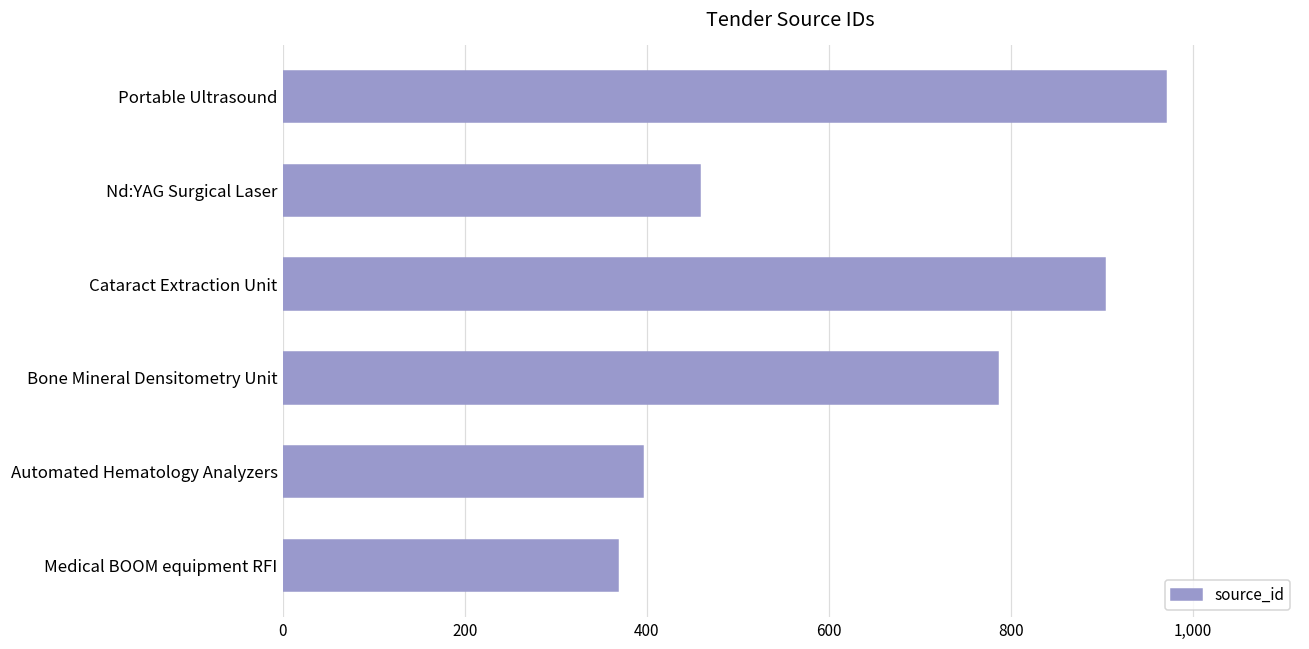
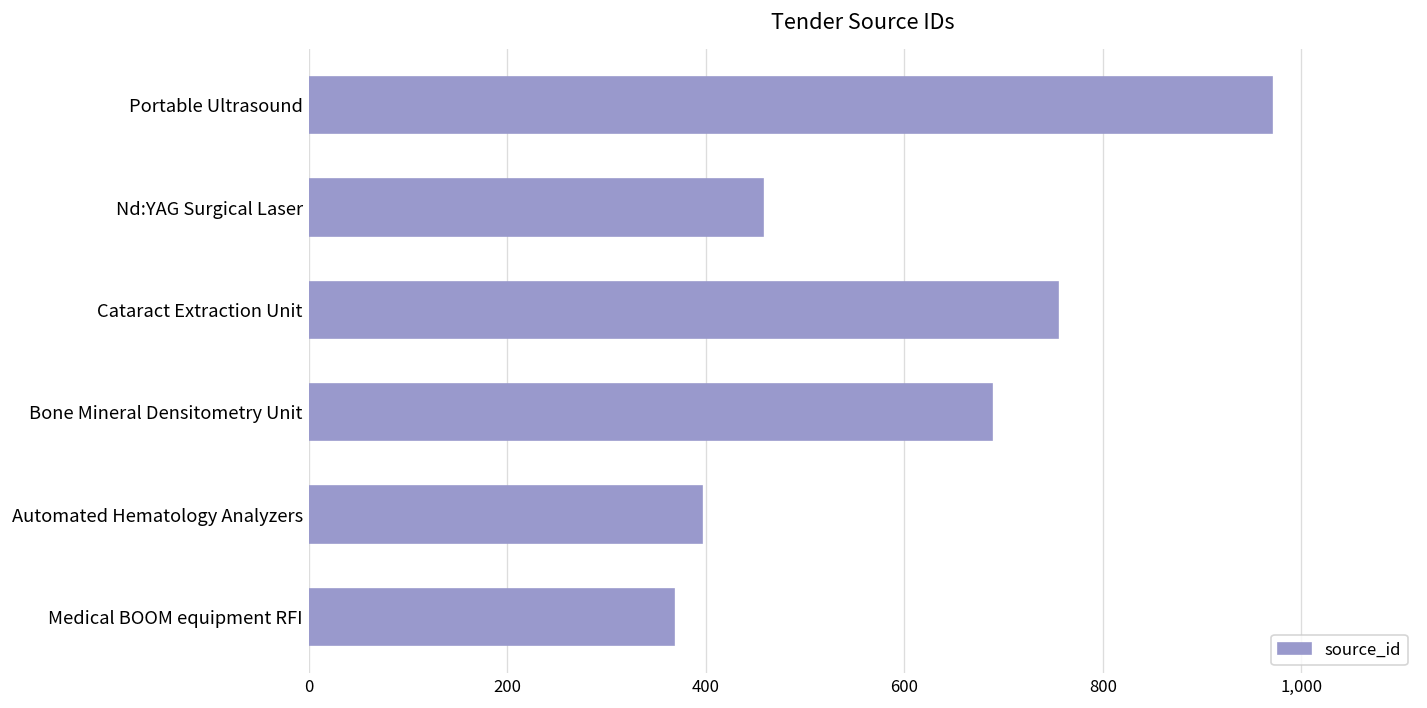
Cataract Extraction Unit: 900 -> 760
Bone Mineral Densitometry Unit: 790 -> 690
